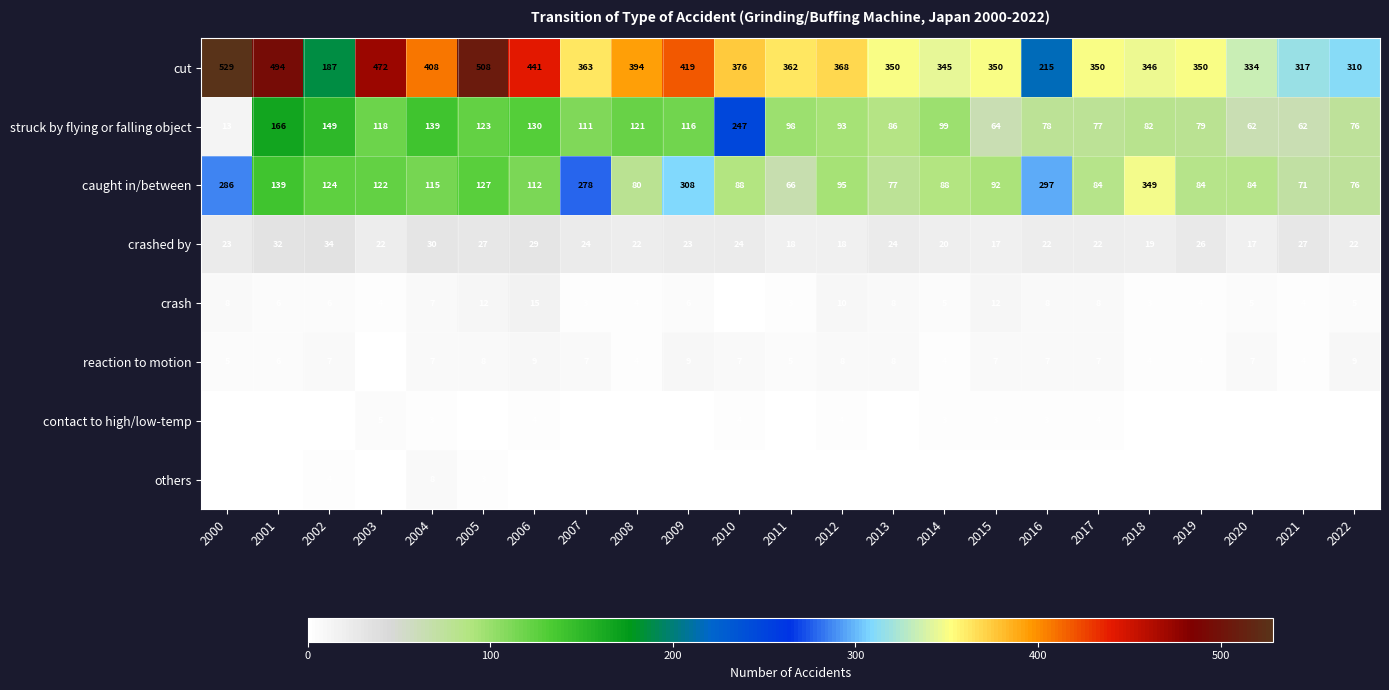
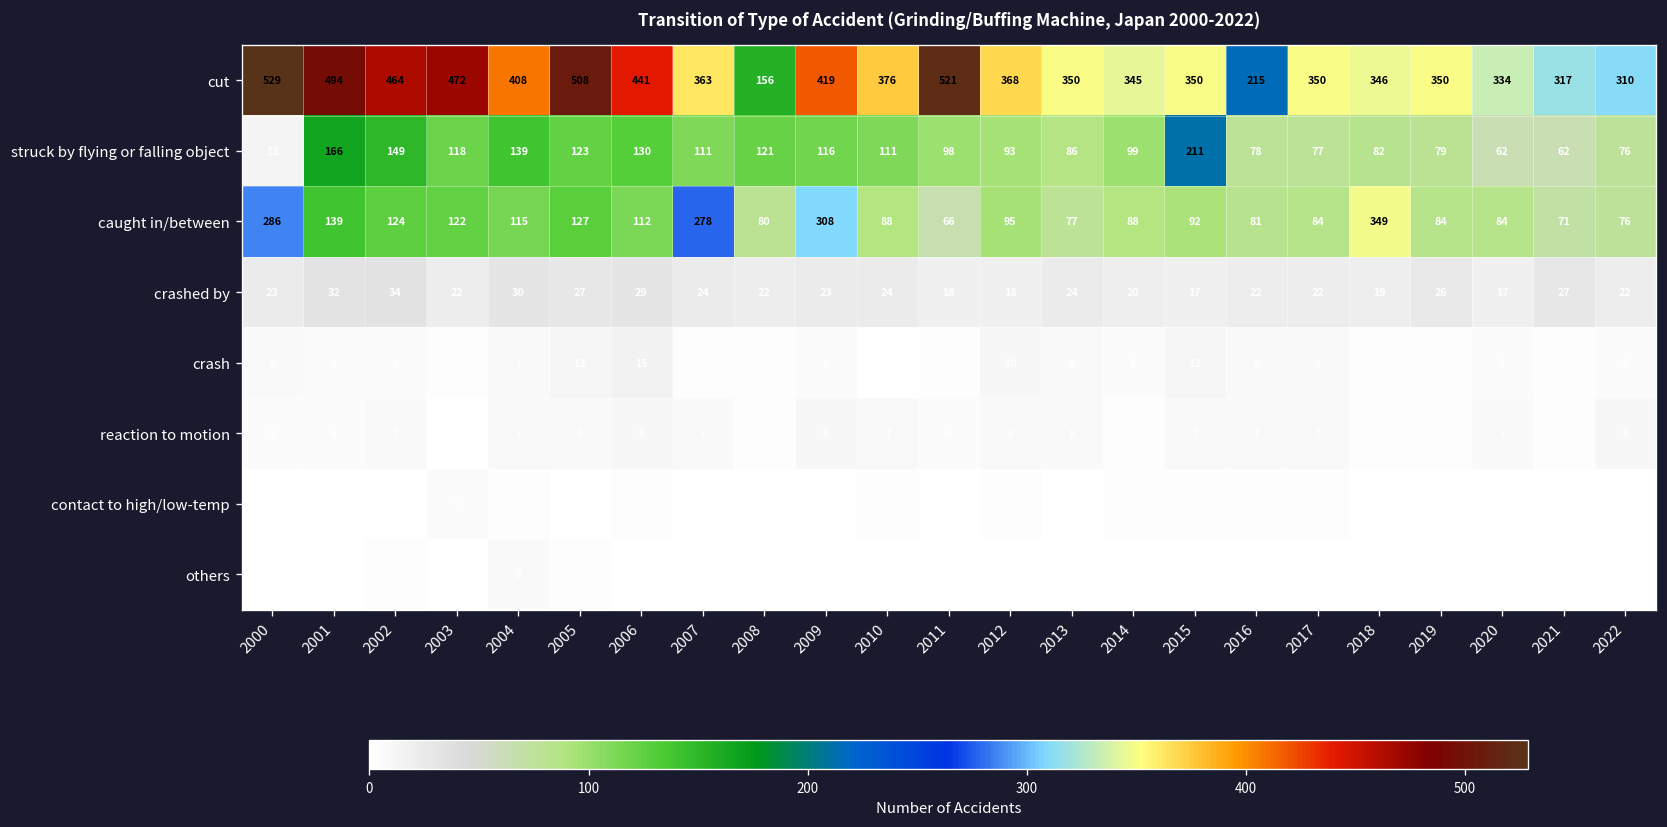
cut, 2002: 187 -> 464
cut, 2008: 394 -> 156
cut, 2011: 362 -> 521
struck by flying or falling object, 2010: 247 -> 111
struck by flying or falling object, 2015: 64 -> 211
caught in/between, 2016: 297 -> 81
